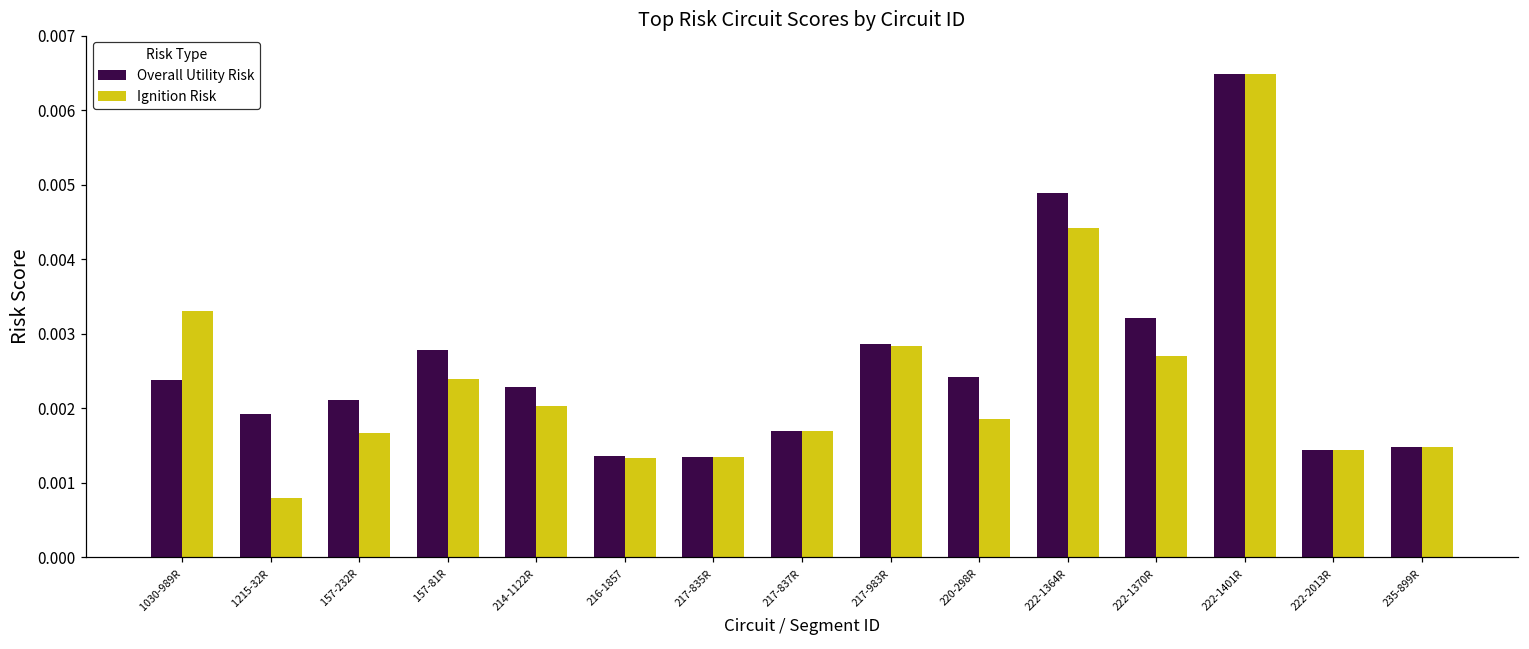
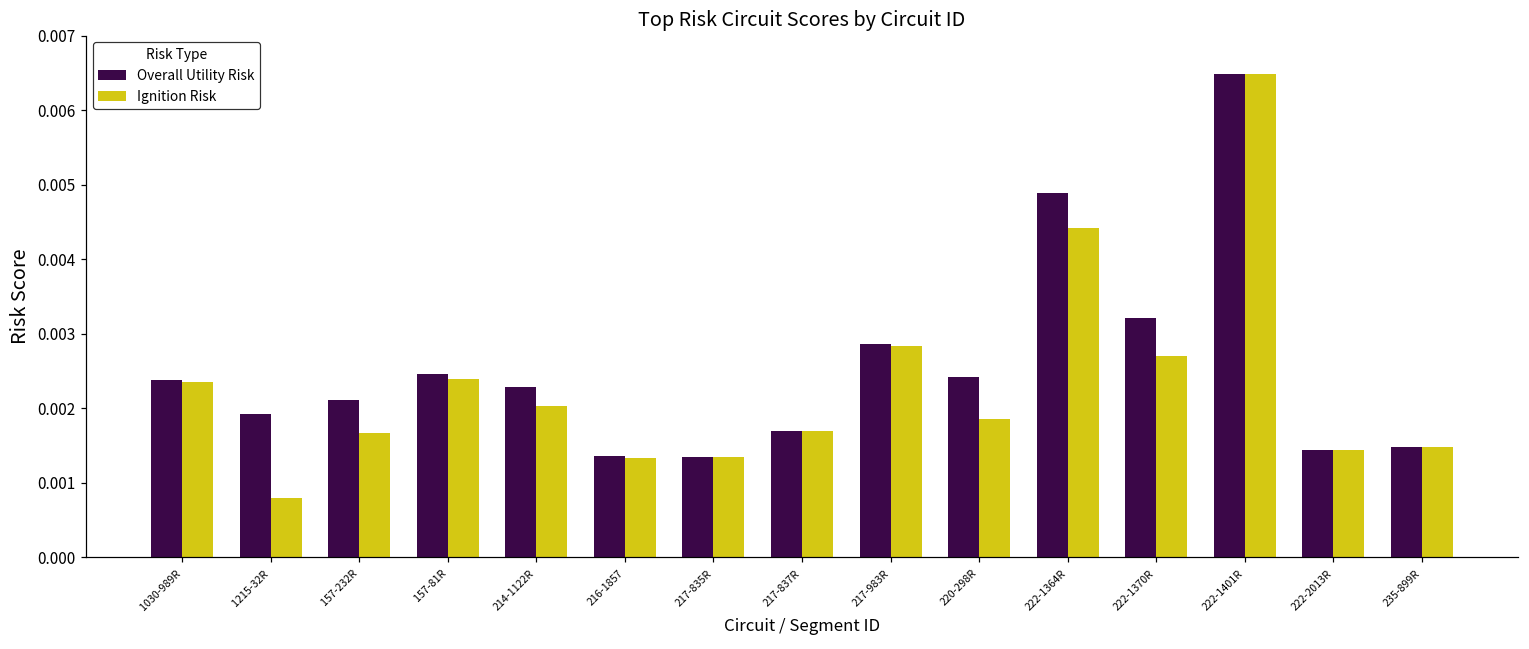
Ignition Risk, 1030-989R: 0.0033 -> 0.0024
Overall Utility Risk, 157-81R: 0.0028 -> 0.0025
